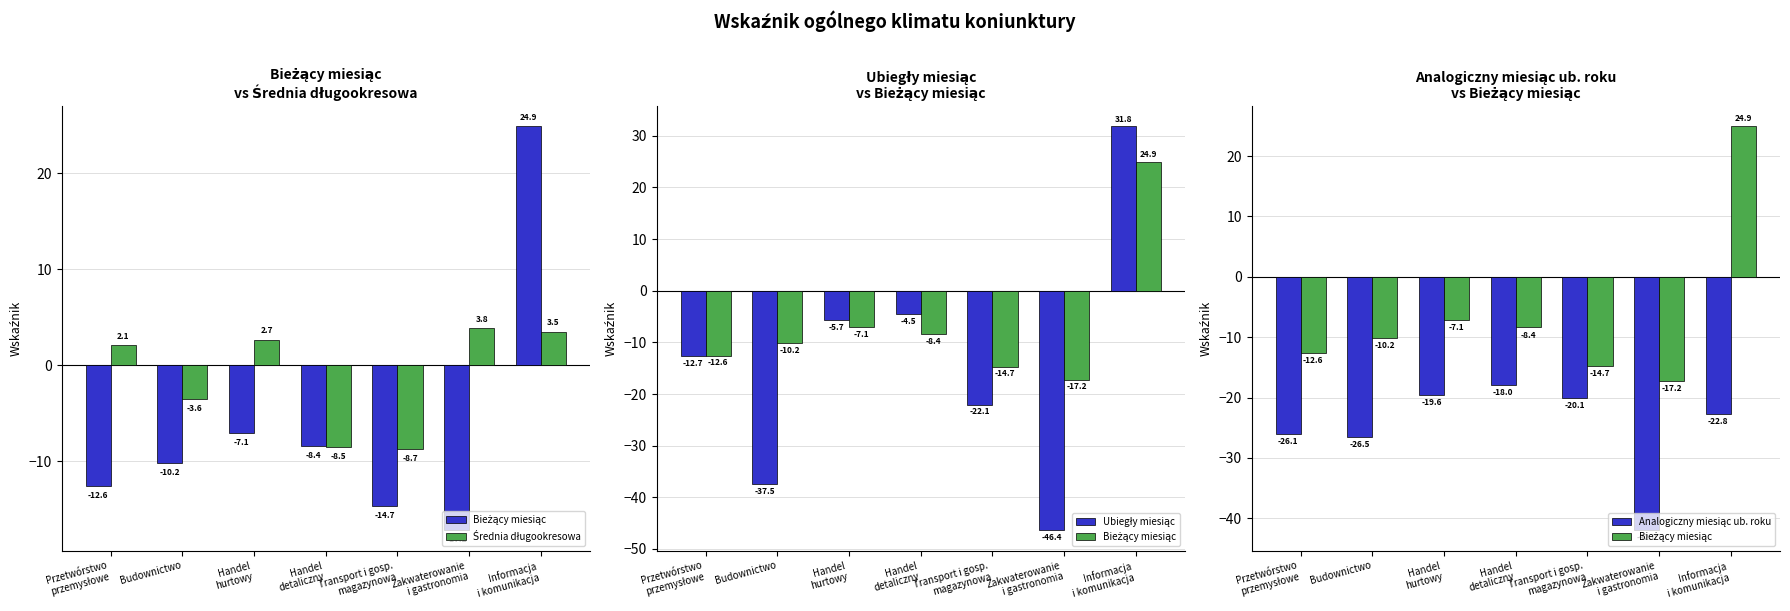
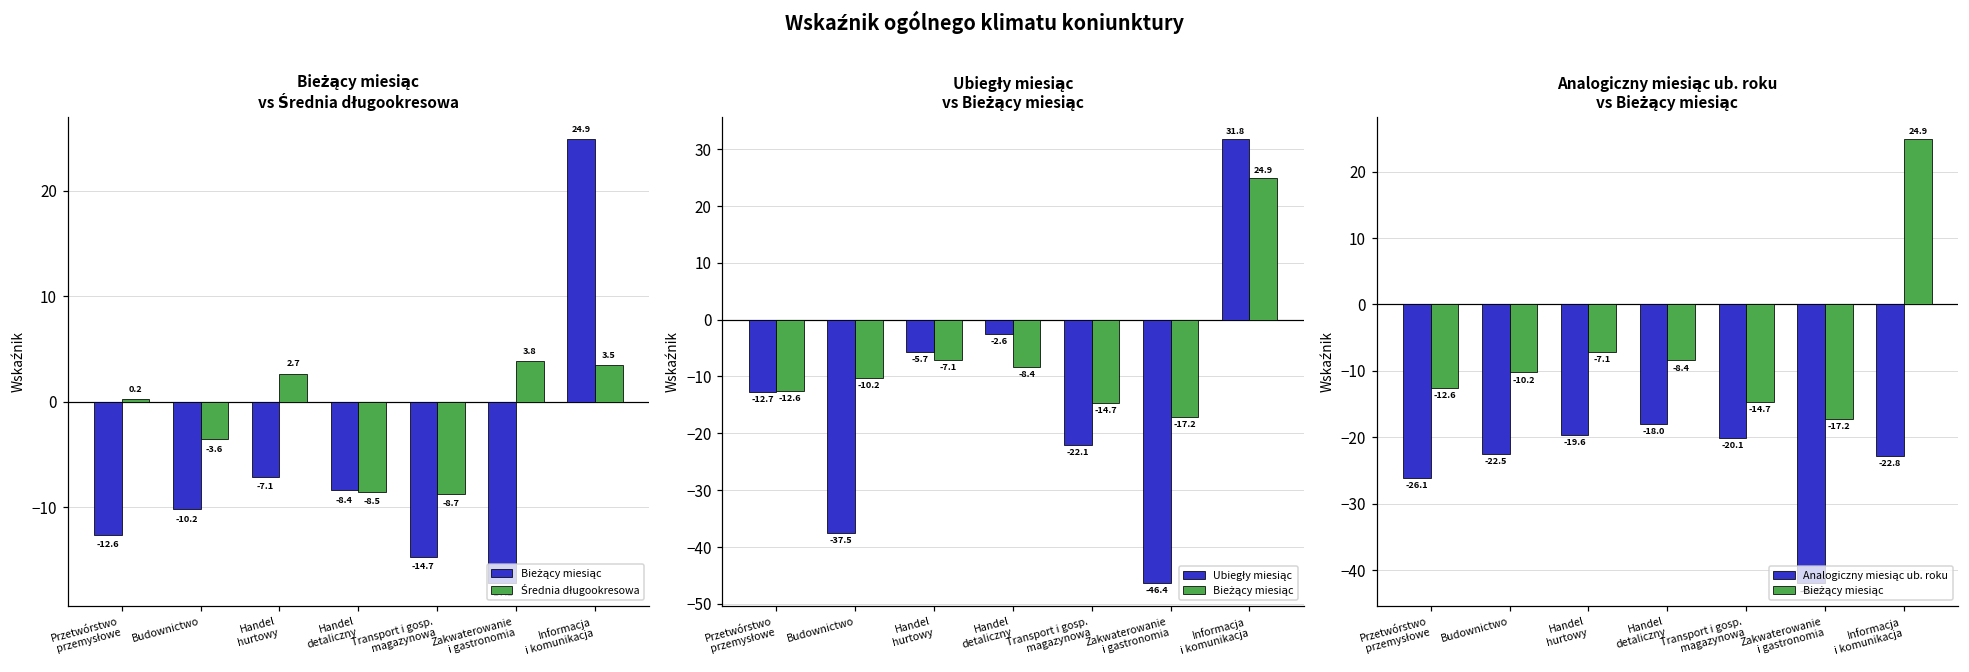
Bieżący miesiąc vs Średnia długookresowa, Średnia długookresowa, Przetwórstwo przemysłowe: 2.1 -> 0.2
Ubiegły miesiąc vs Bieżący miesiąc, Ubiegły miesiąc, Handel detaliczny: -4.5 -> -2.6
Analogiczny miesiąc ub. roku vs Bieżący miesiąc, Analogiczny miesiąc ub. roku, Budownictwo: -26.5 -> -22.5
